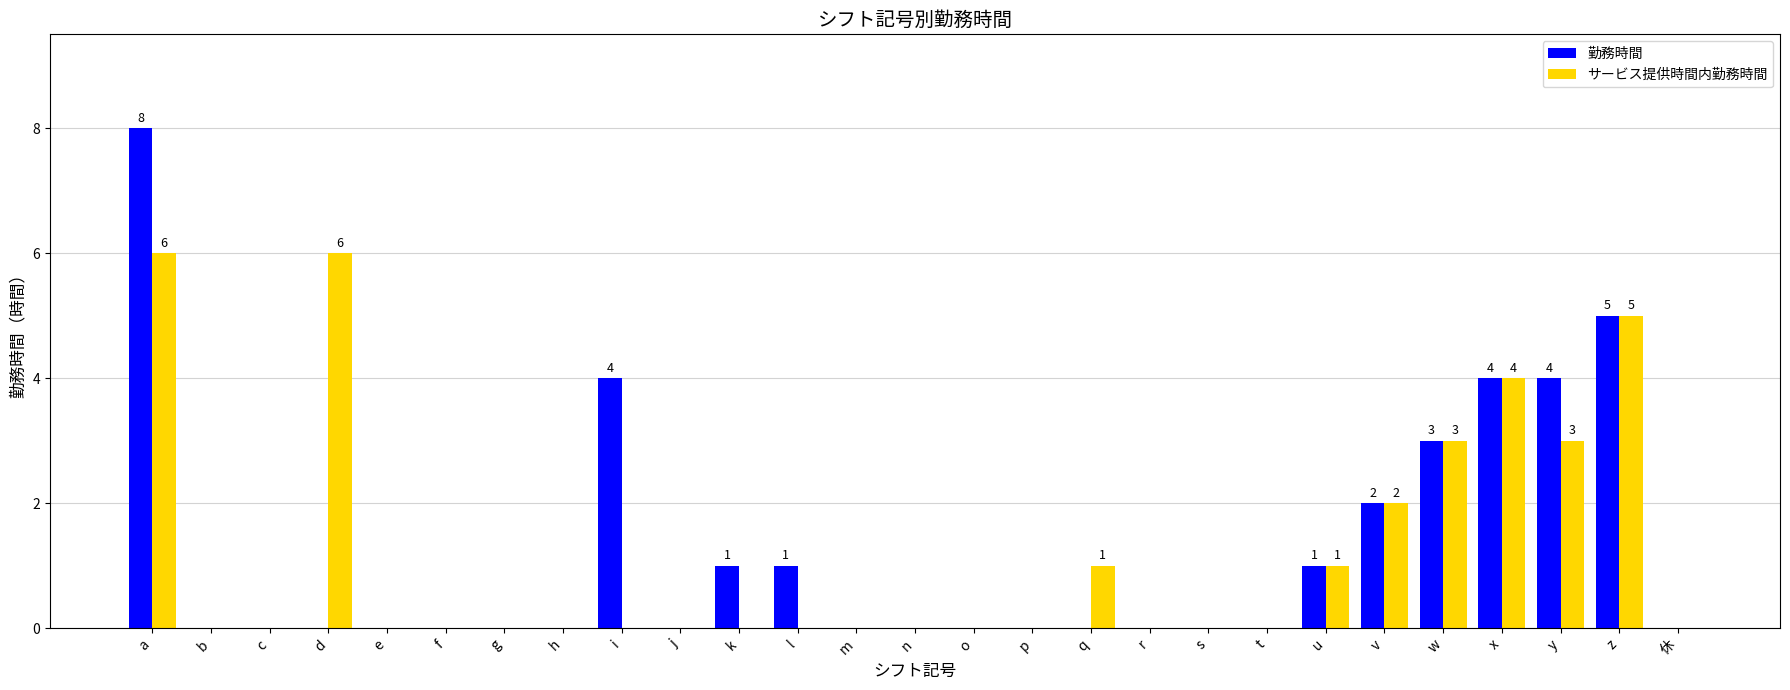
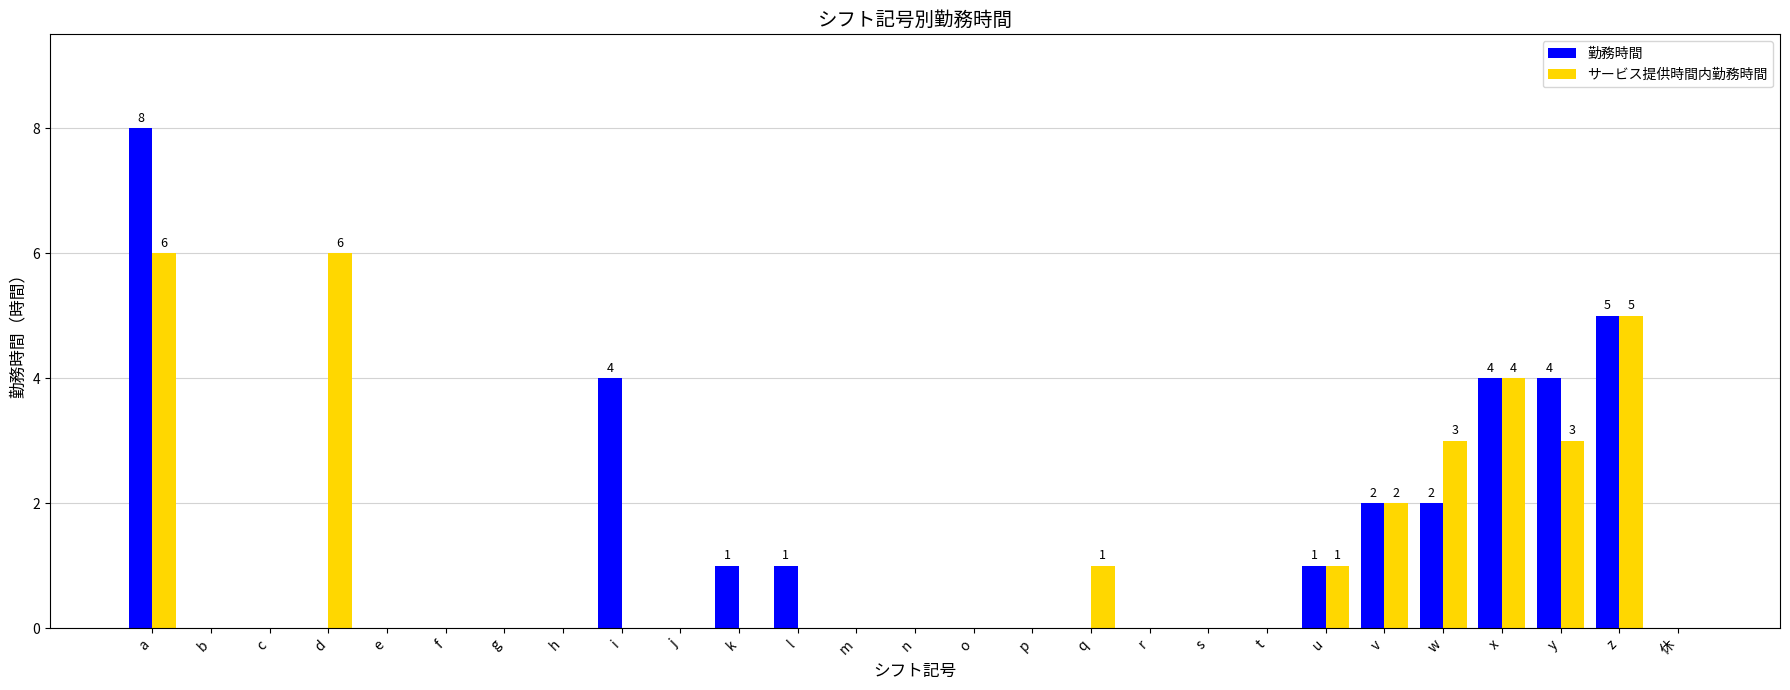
勤務時間, w: 3 -> 2
